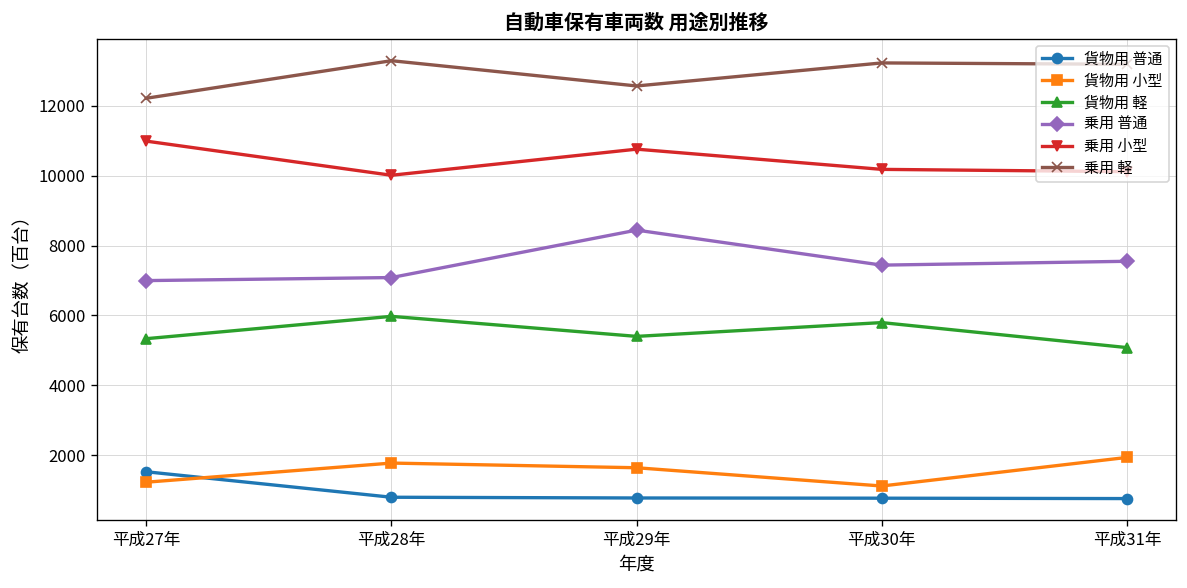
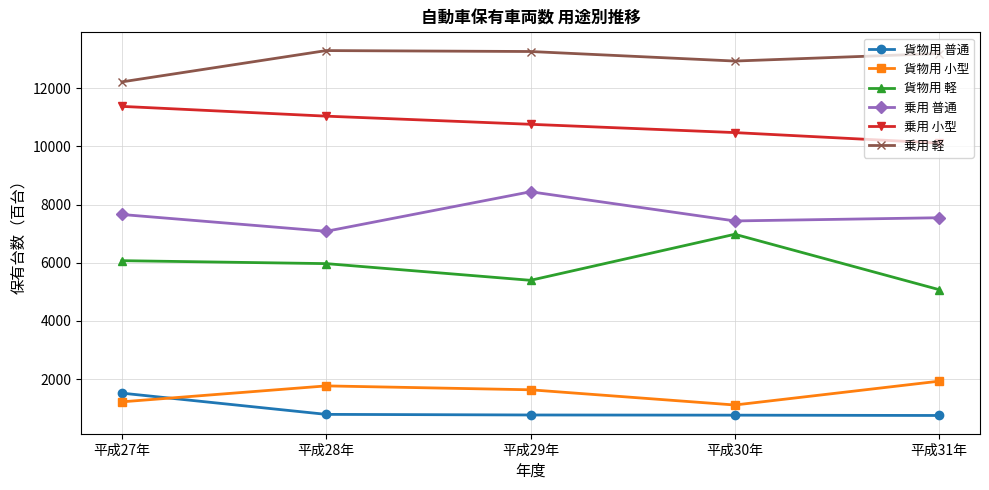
貨物用 軽, 平成27年: 5300 -> 6100
乗用 普通, 平成27年: 7000 -> 7700
乗用 小型, 平成27年: 11000 -> 11400
乗用 小型, 平成28年: 10000 -> 11000
乗用 軽, 平成29年: 12600 -> 13300
貨物用 軽, 平成30年: 5800 -> 7000
乗用 小型, 平成30年: 10200 -> 10500
乗用 軽, 平成30年: 13200 -> 12900
